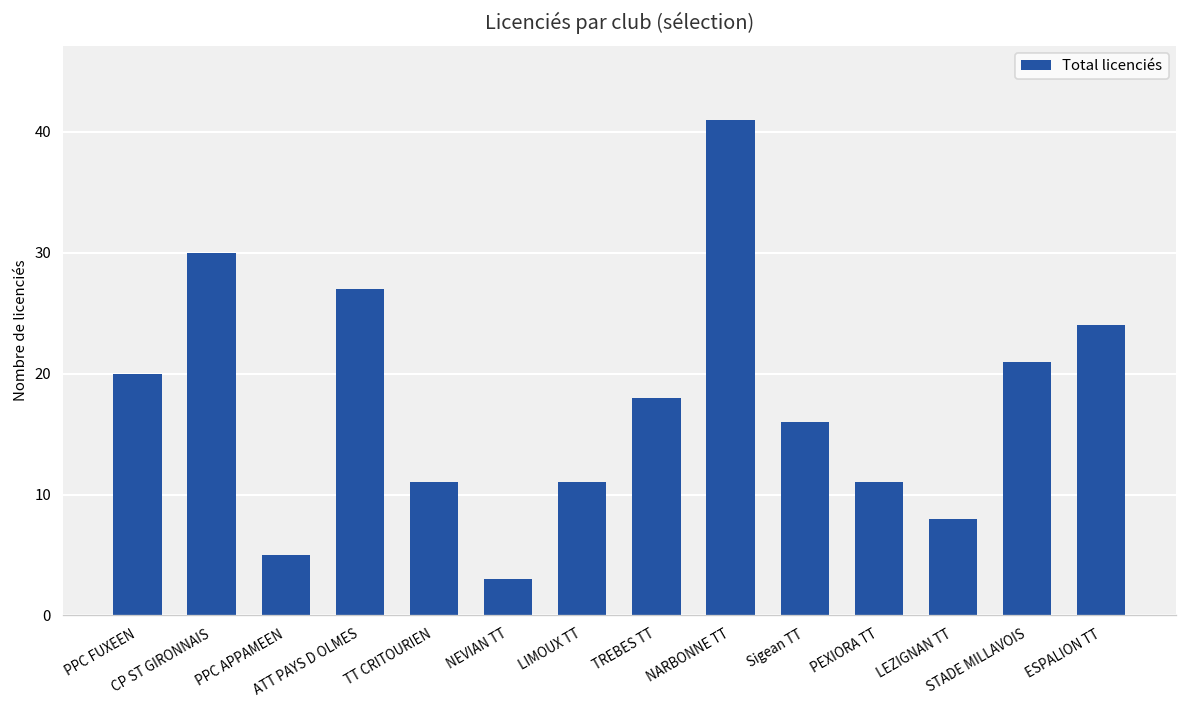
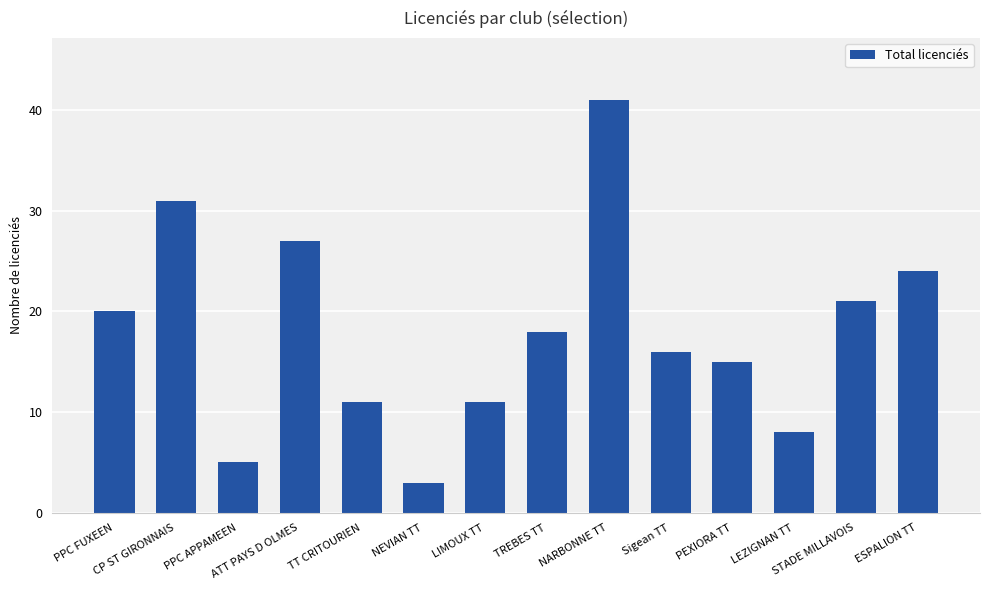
CP ST GIRONNAIS: 30 -> 31
PEXIORA TT: 11 -> 15
